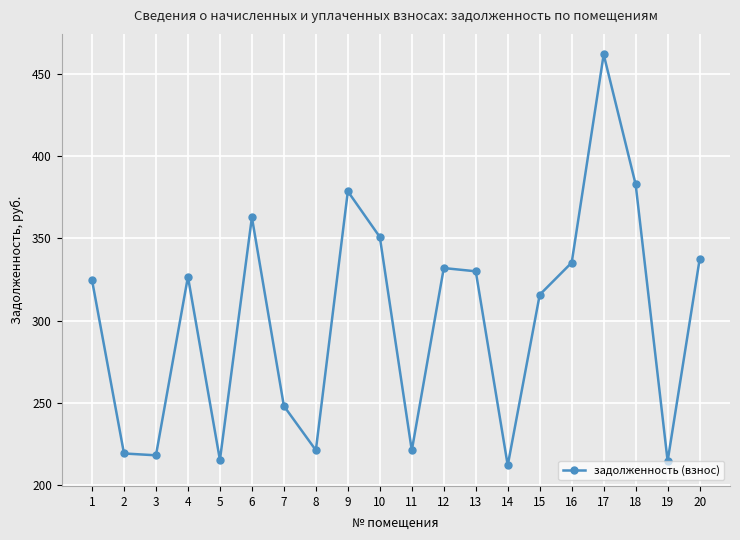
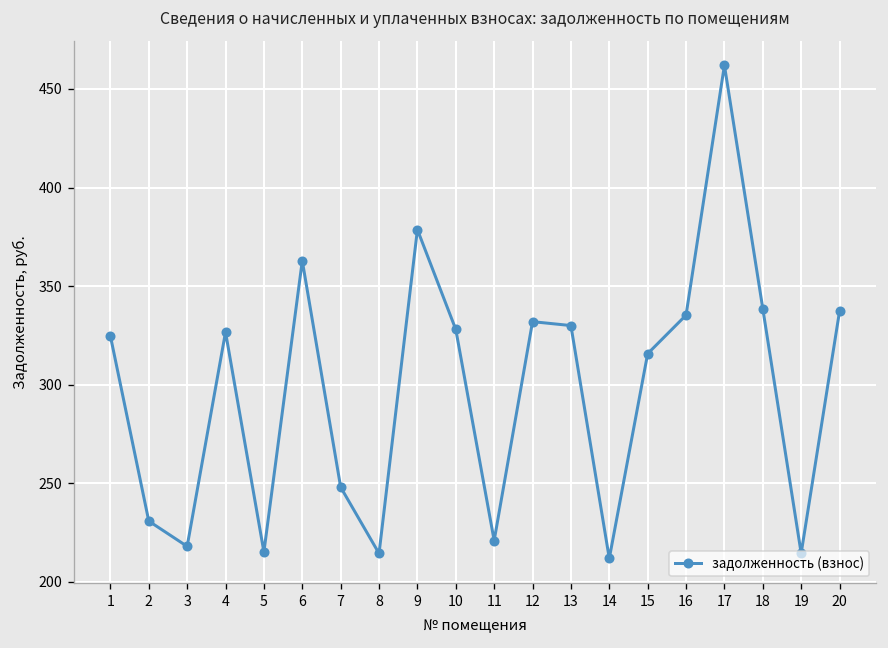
2: 219 -> 231
8: 221 -> 214
10: 351 -> 328
18: 383 -> 339
